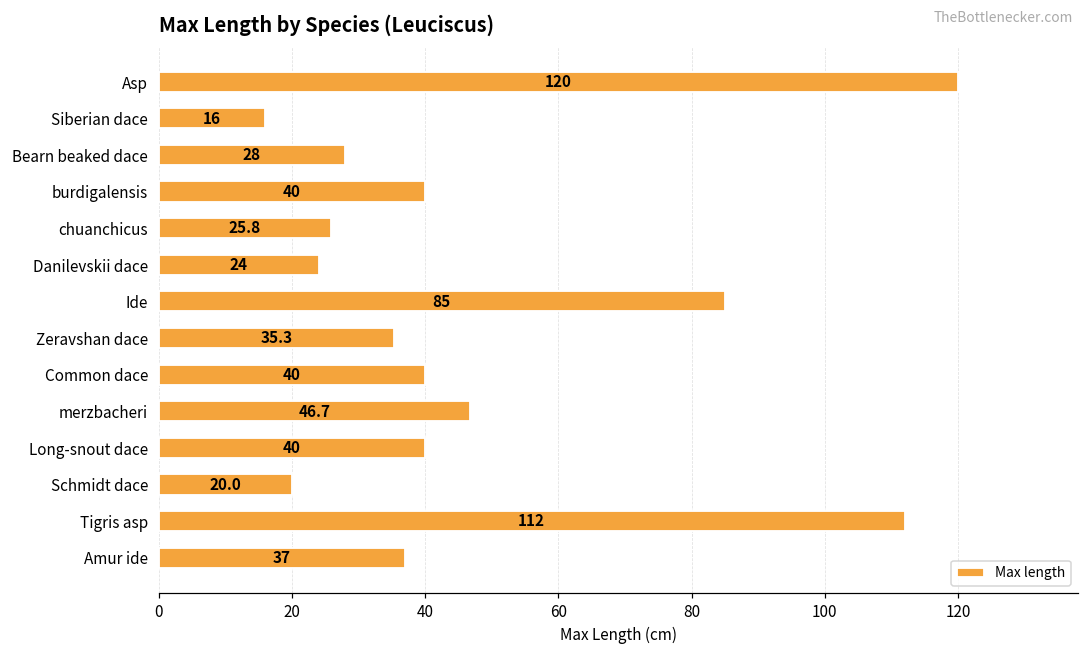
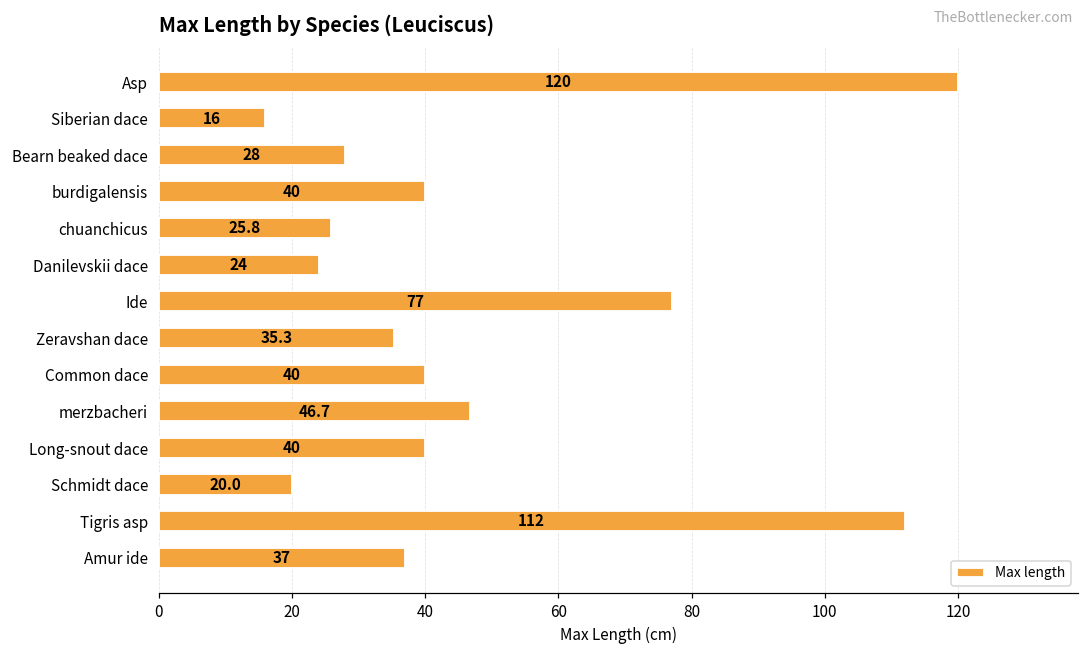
Ide: 85 -> 77
